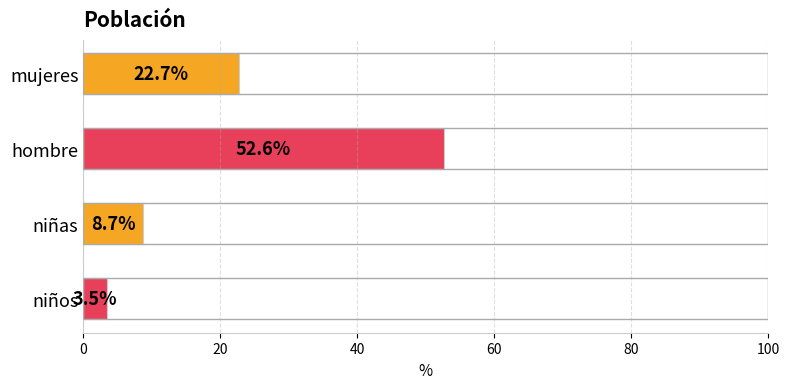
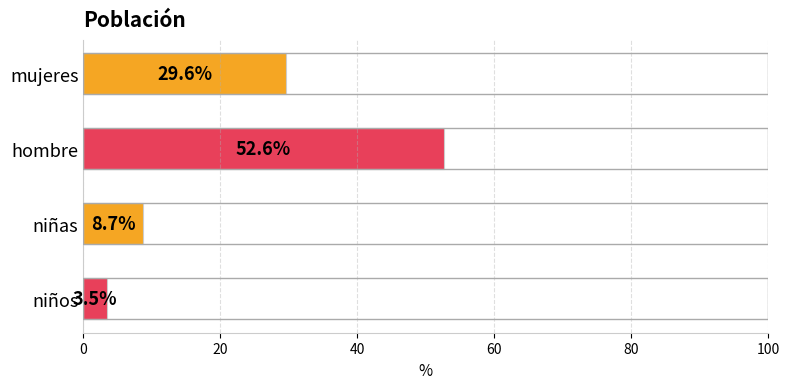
mujeres: 22.7% -> 29.6%
